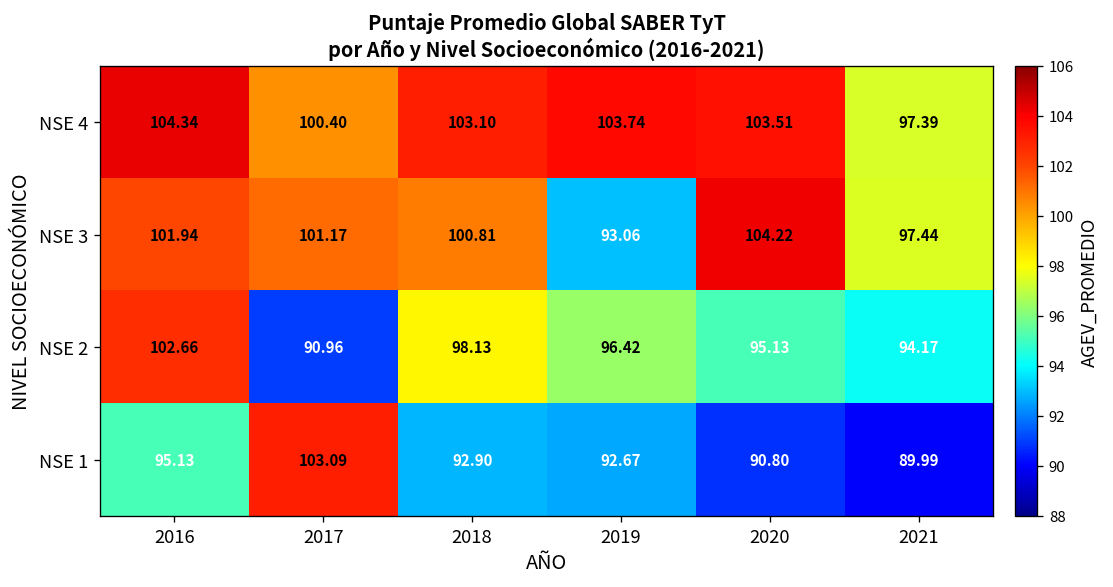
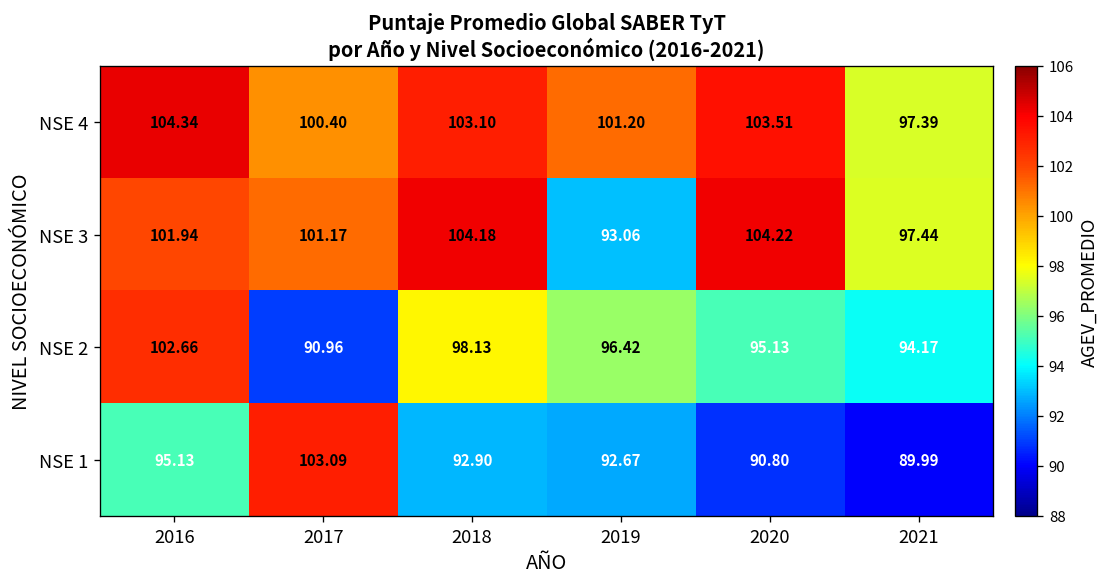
NSE 4, 2019: 103.74 -> 101.20
NSE 3, 2018: 100.81 -> 104.18
